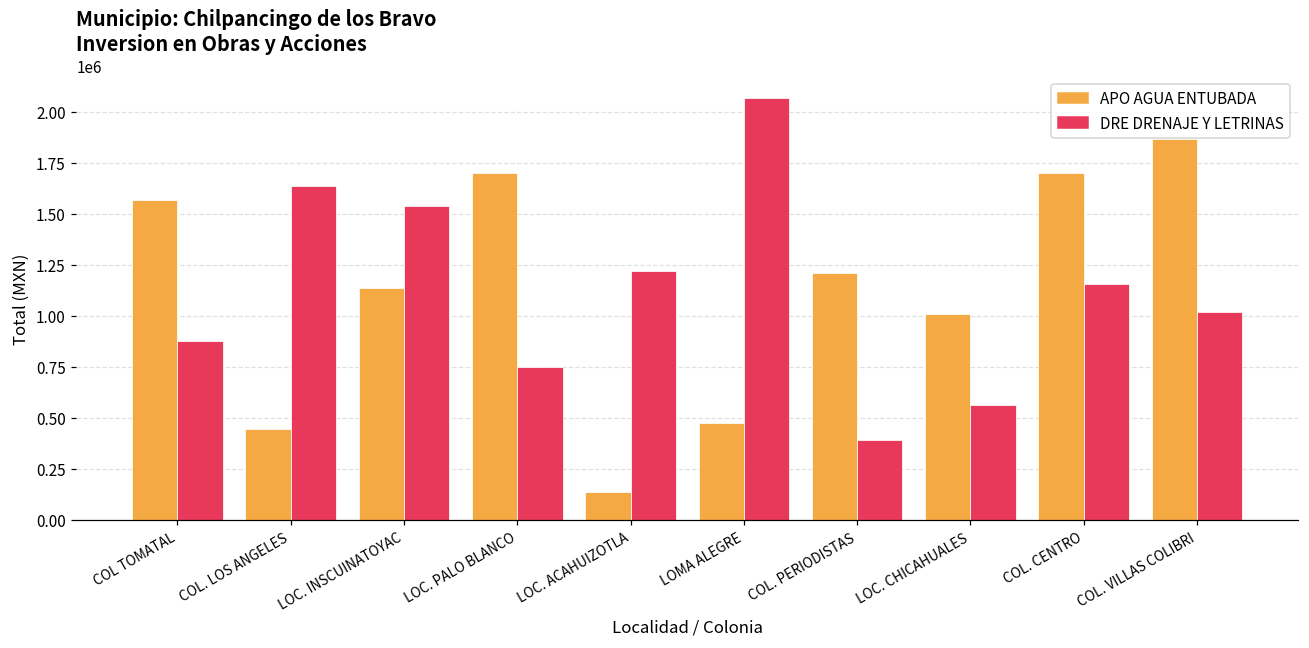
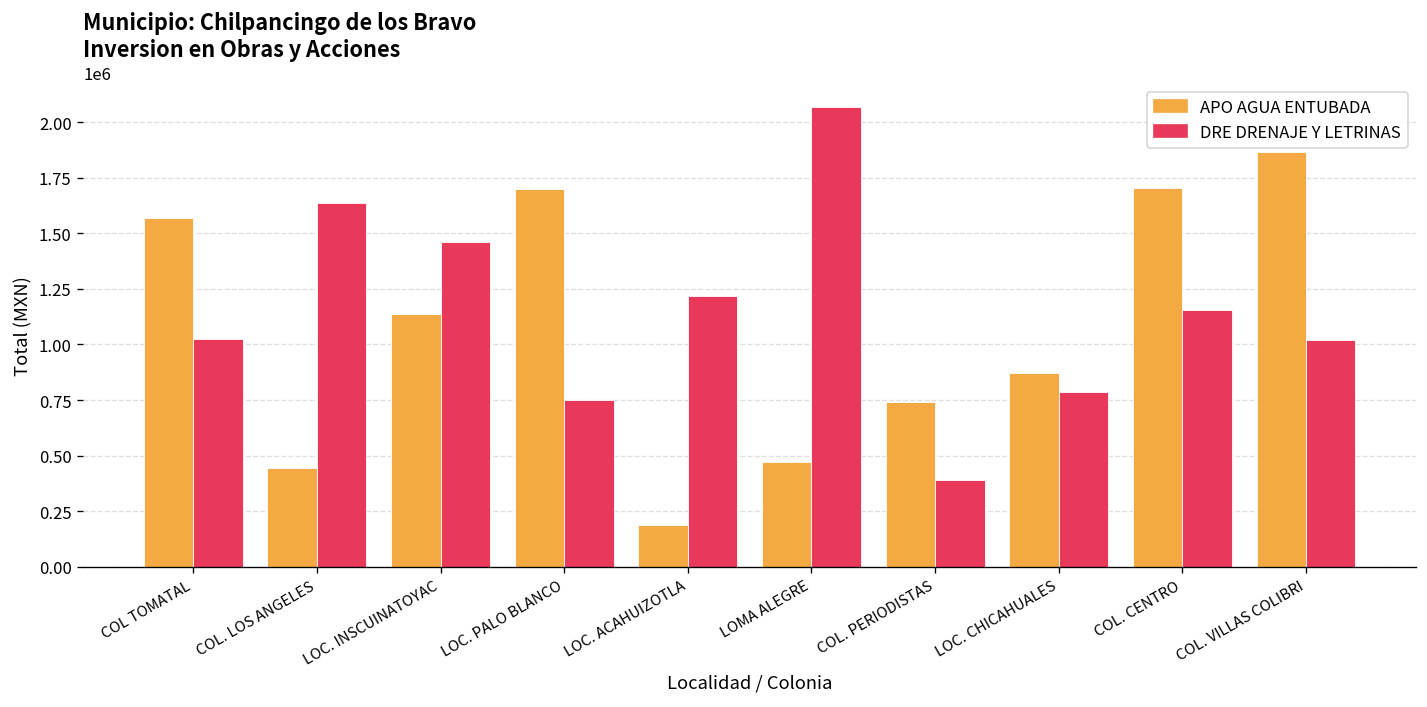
DRE DRENAJE Y LETRINAS, COL TOMATAL: 870000 -> 1030000
DRE DRENAJE Y LETRINAS, LOC. INSCUINATOYAC: 1540000 -> 1460000
APO AGUA ENTUBADA, LOC. ACAHUIZOTLA: 140000 -> 190000
APO AGUA ENTUBADA, COL. PERIODISTAS: 1210000 -> 740000
APO AGUA ENTUBADA, LOC. CHICAHUALES: 1010000 -> 870000
DRE DRENAJE Y LETRINAS, LOC. CHICAHUALES: 560000 -> 790000
